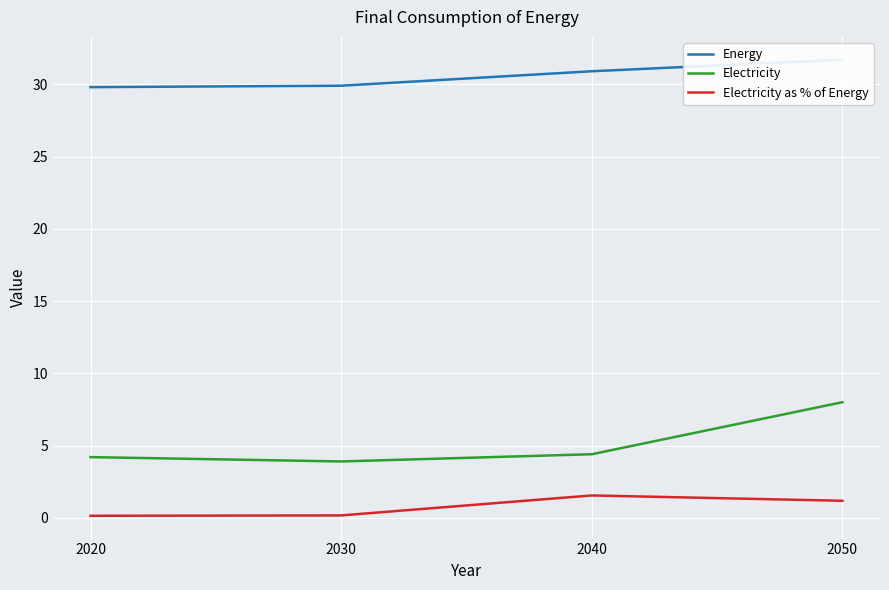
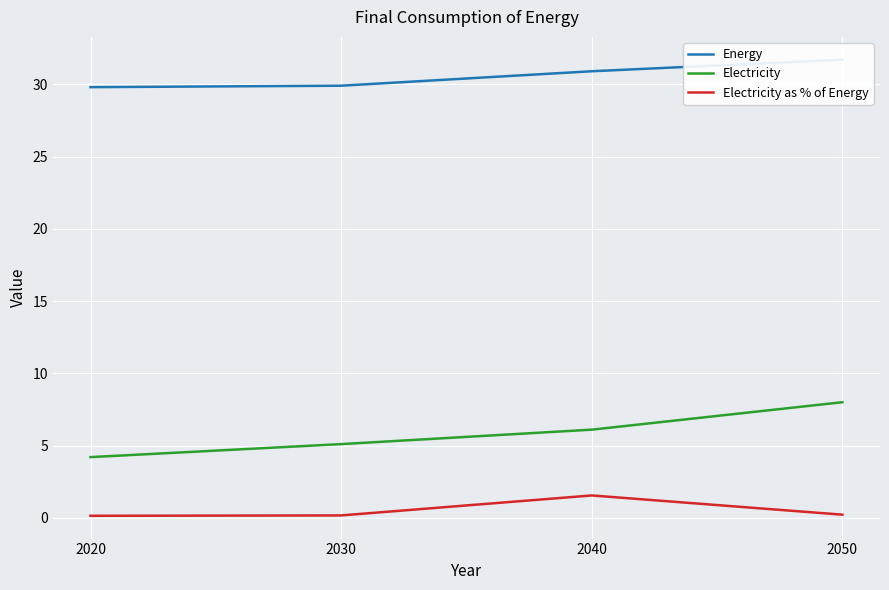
Electricity, 2030: 3.9 -> 5.1
Electricity, 2040: 4.4 -> 6.1
Electricity as % of Energy, 2050: 1.2 -> 0.2
